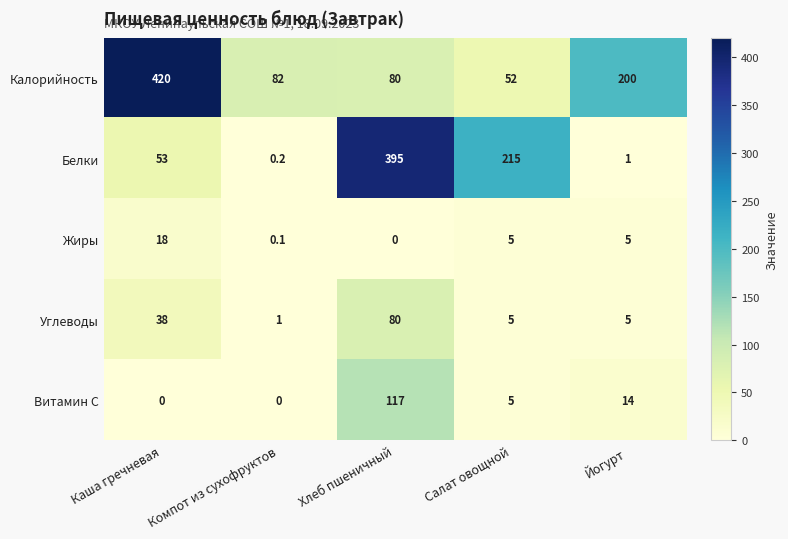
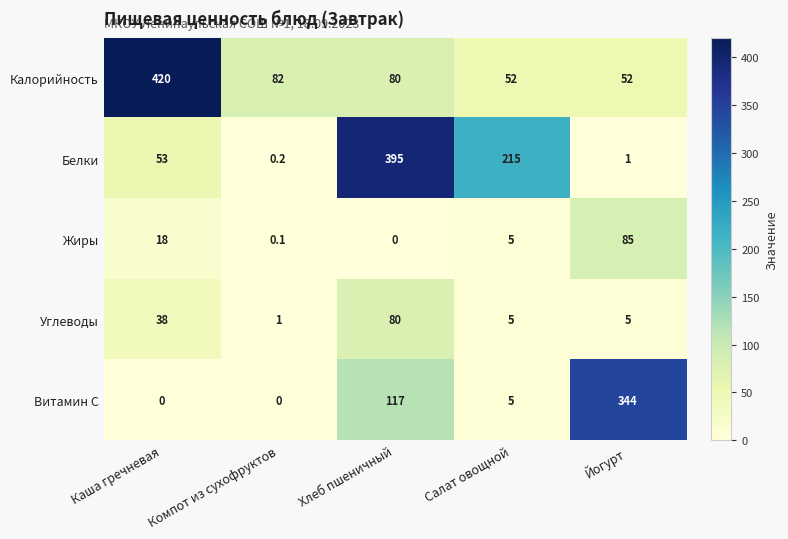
Калорийность, Йогурт: 200 -> 52
Жиры, Йогурт: 5 -> 85
Витамин С, Йогурт: 14 -> 344
